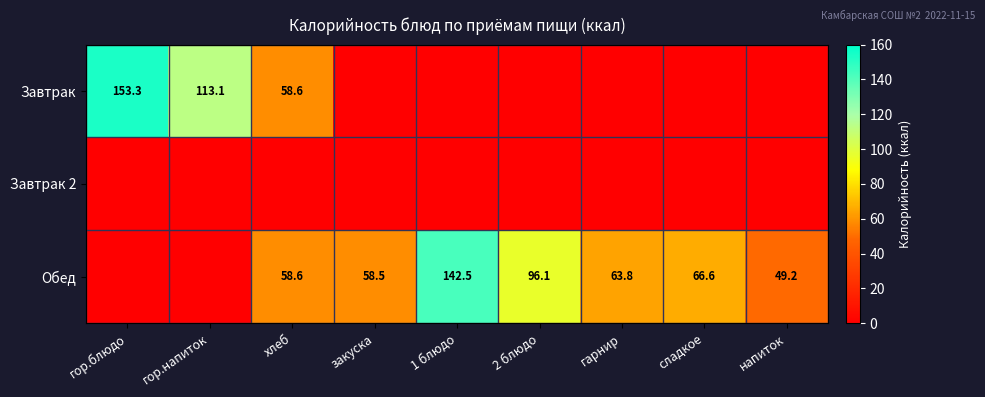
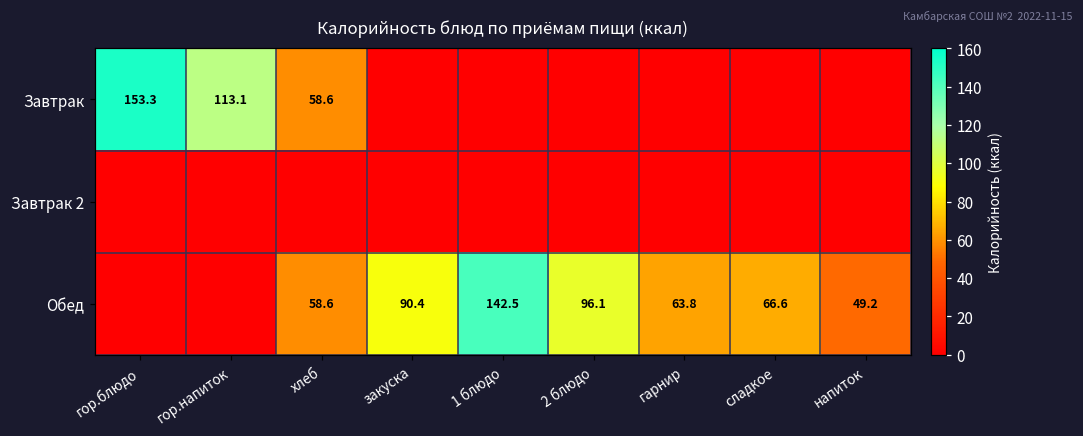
Обед, закуска: 58.5 -> 90.4
